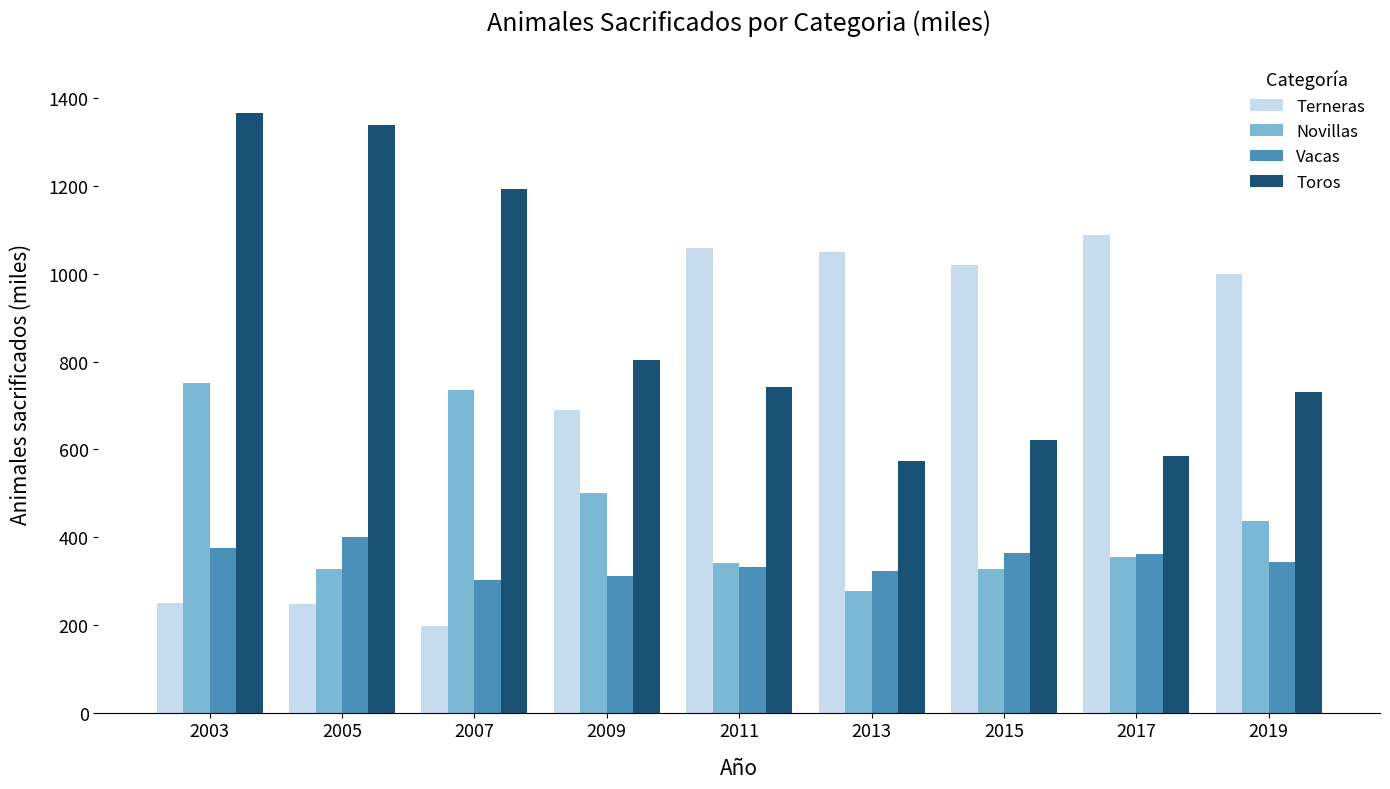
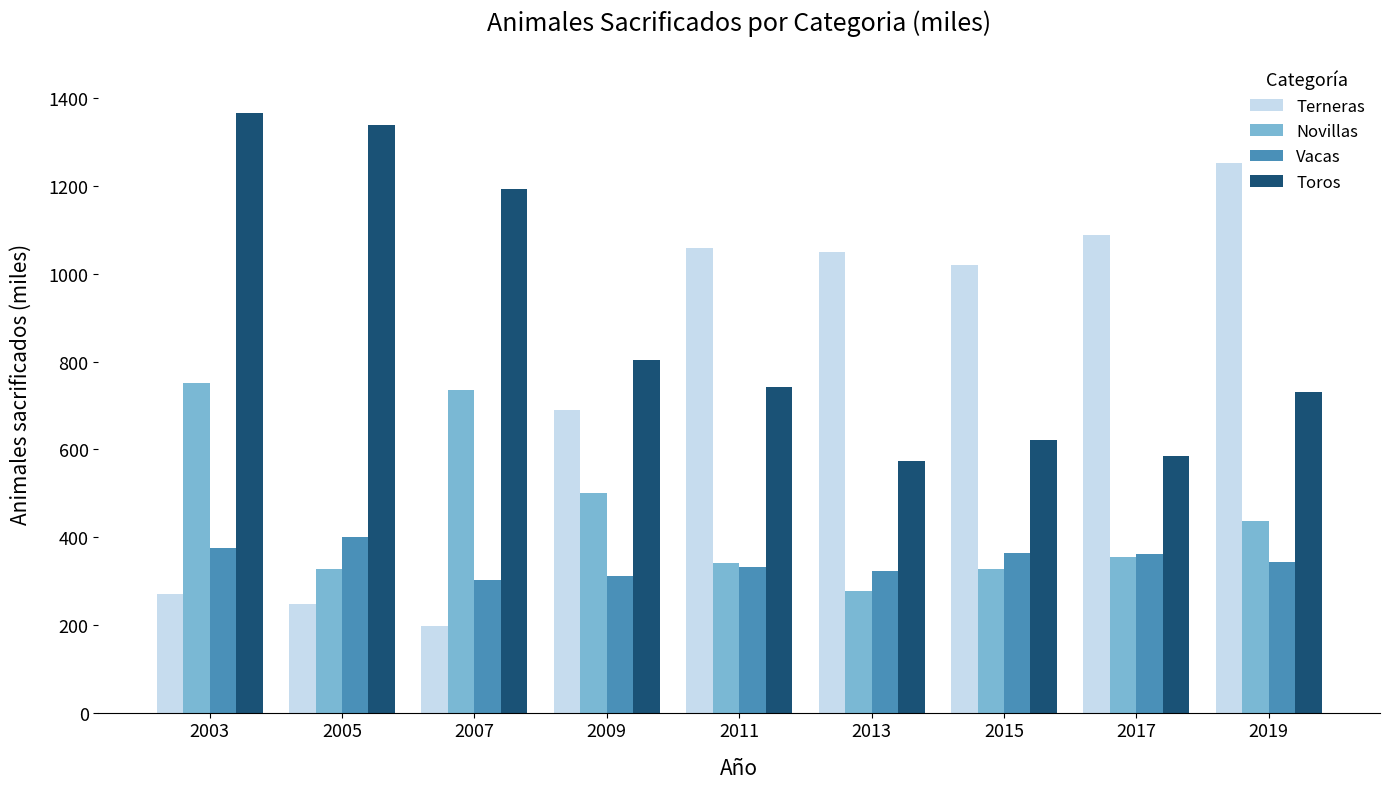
Terneras, 2003: 250 -> 270
Terneras, 2019: 1000 -> 1250
